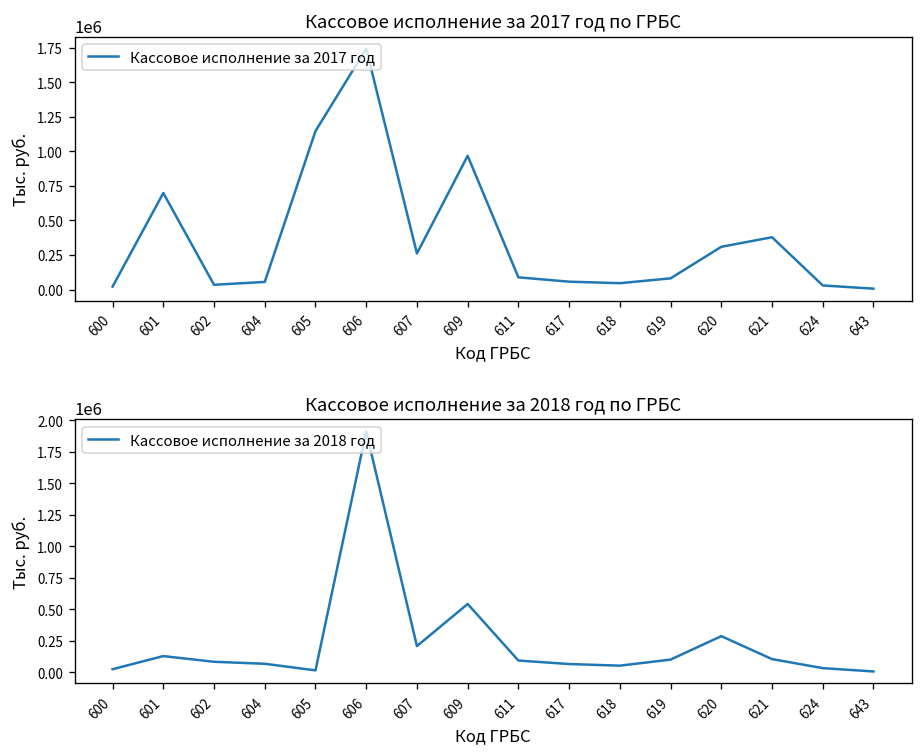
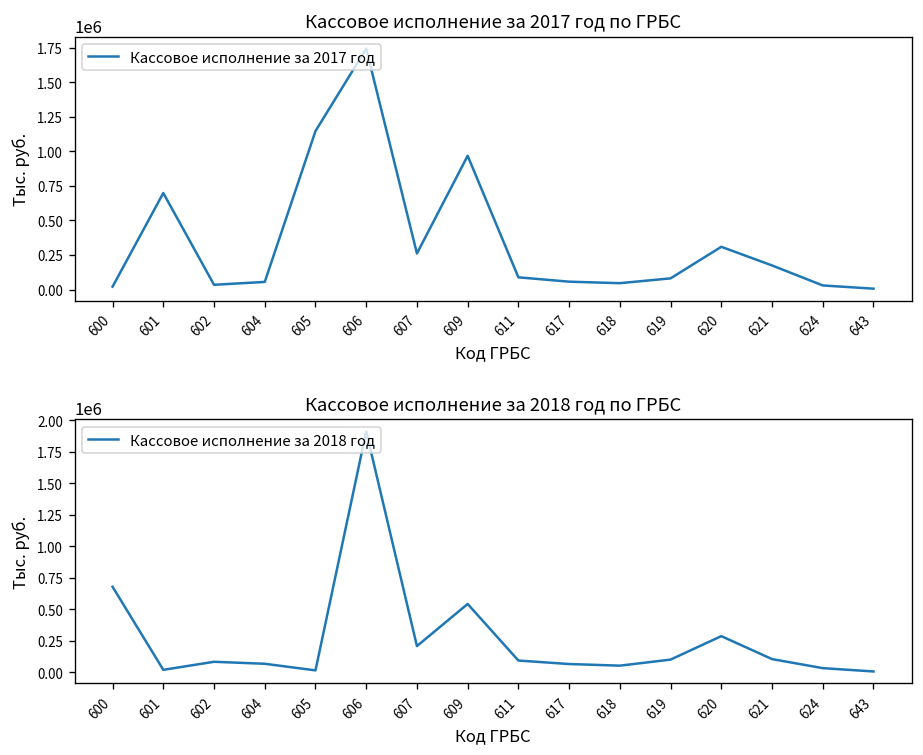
Кассовое исполнение за 2017 год по ГРБС, 621: 380000 -> 170000
Кассовое исполнение за 2018 год по ГРБС, 600: 20000 -> 680000
Кассовое исполнение за 2018 год по ГРБС, 601: 130000 -> 20000
